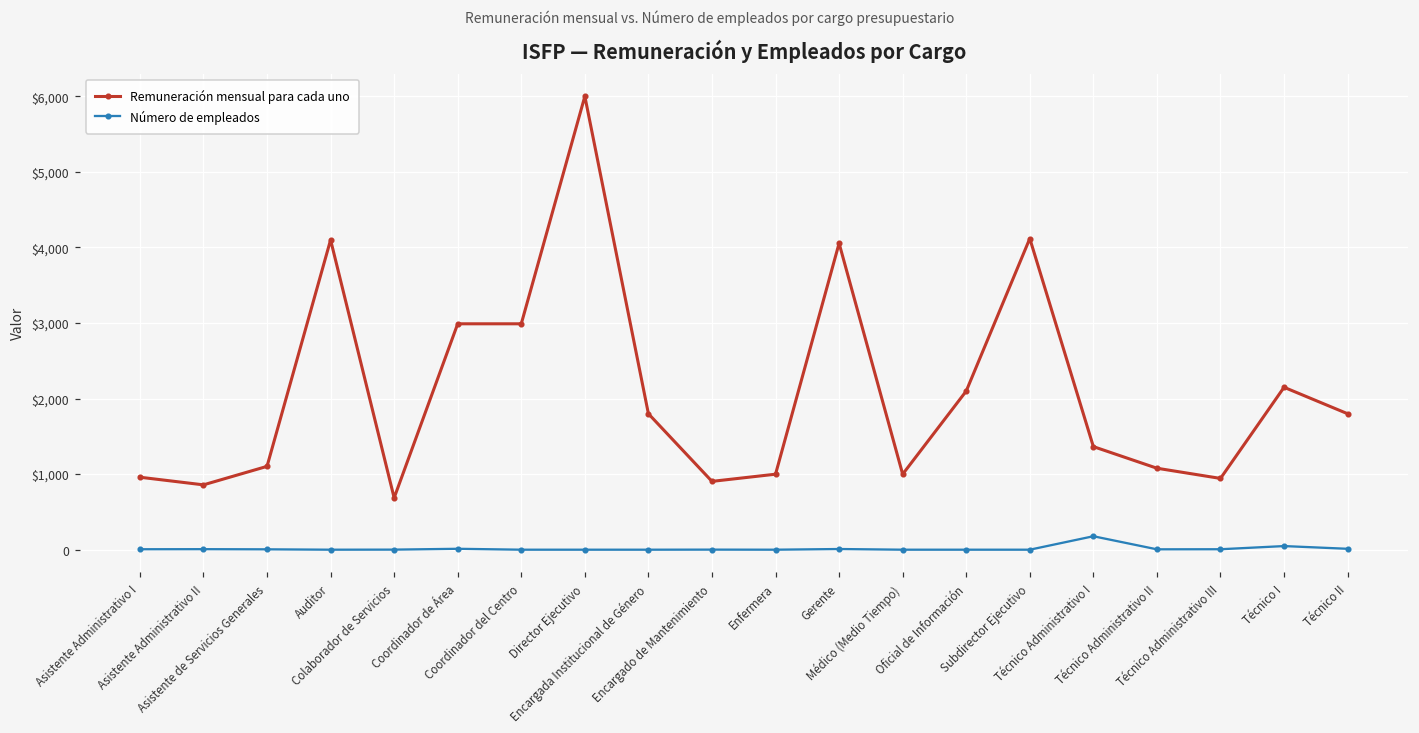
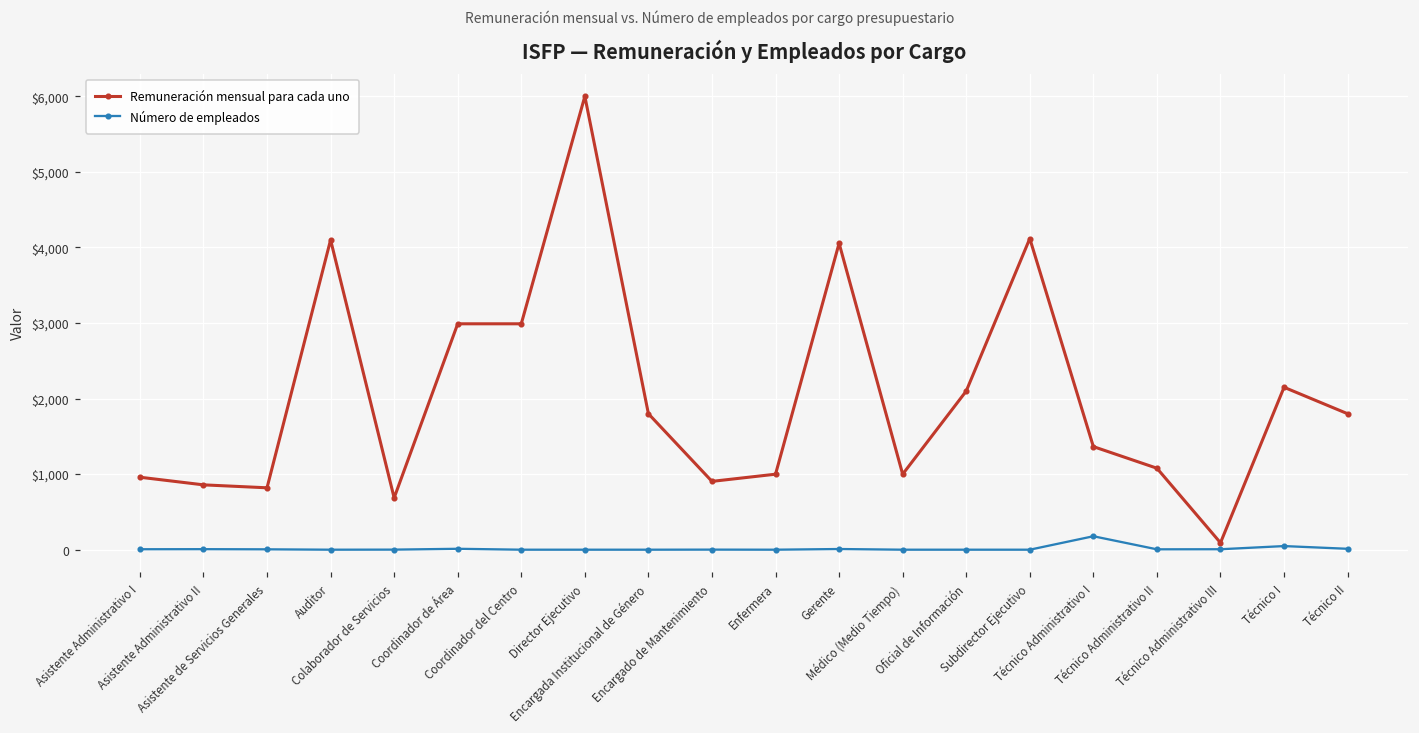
Remuneración mensual para cada uno, Asistente de Servicios Generales: $1,100 -> $800
Remuneración mensual para cada uno, Técnico Administrativo III: $900 -> $100
